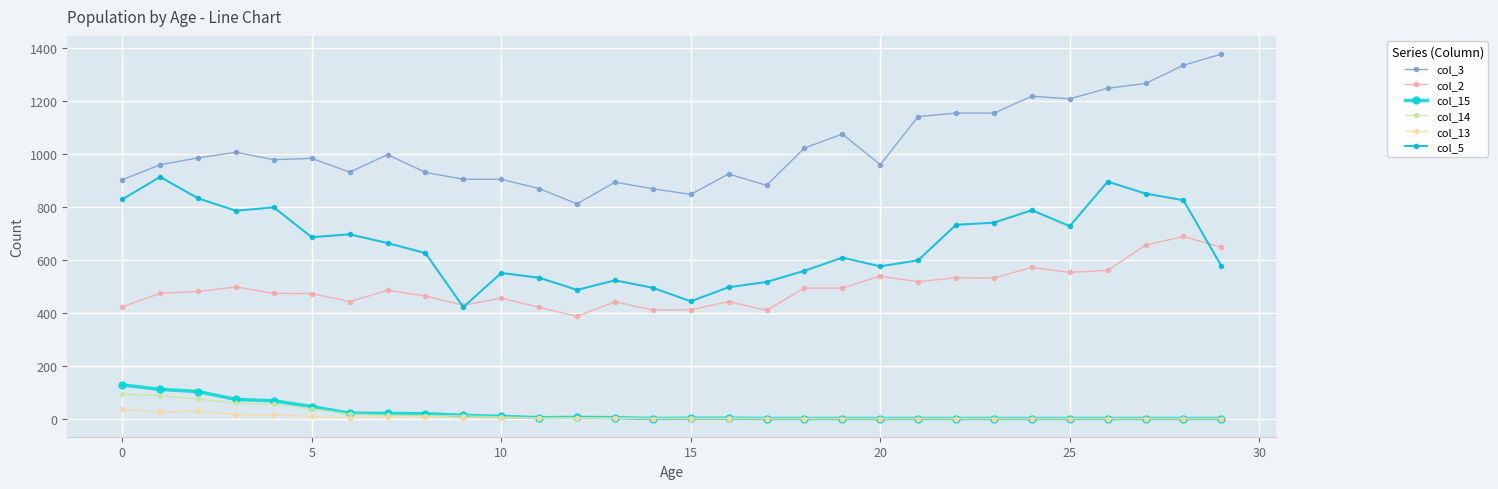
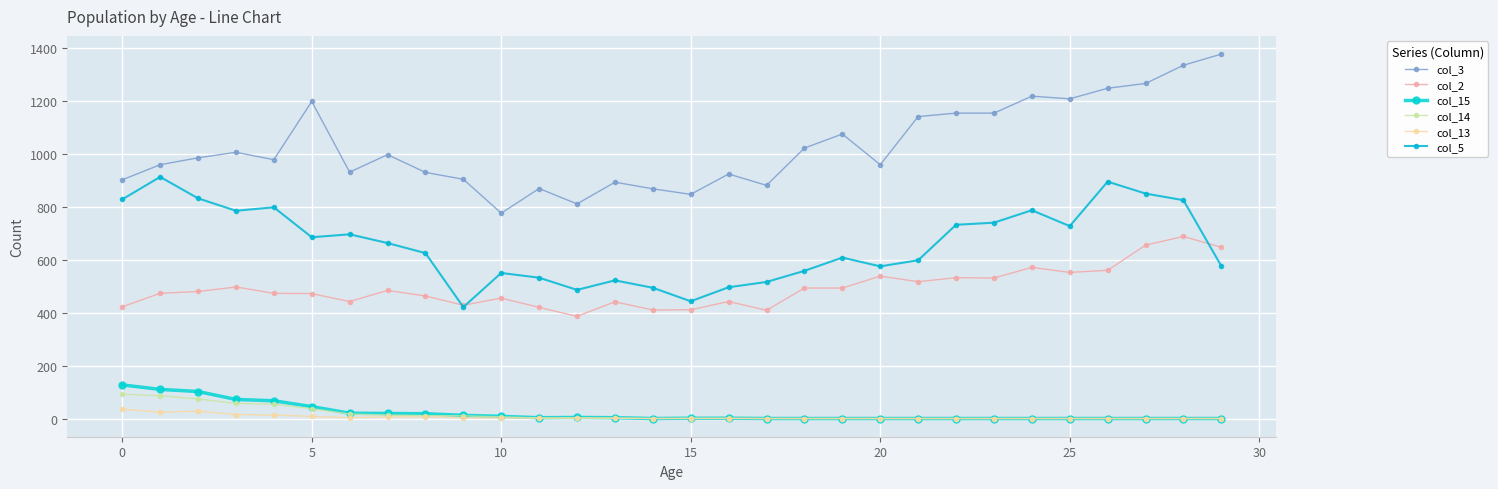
col_3, 5: 980 -> 1200
col_3, 10: 900 -> 780
